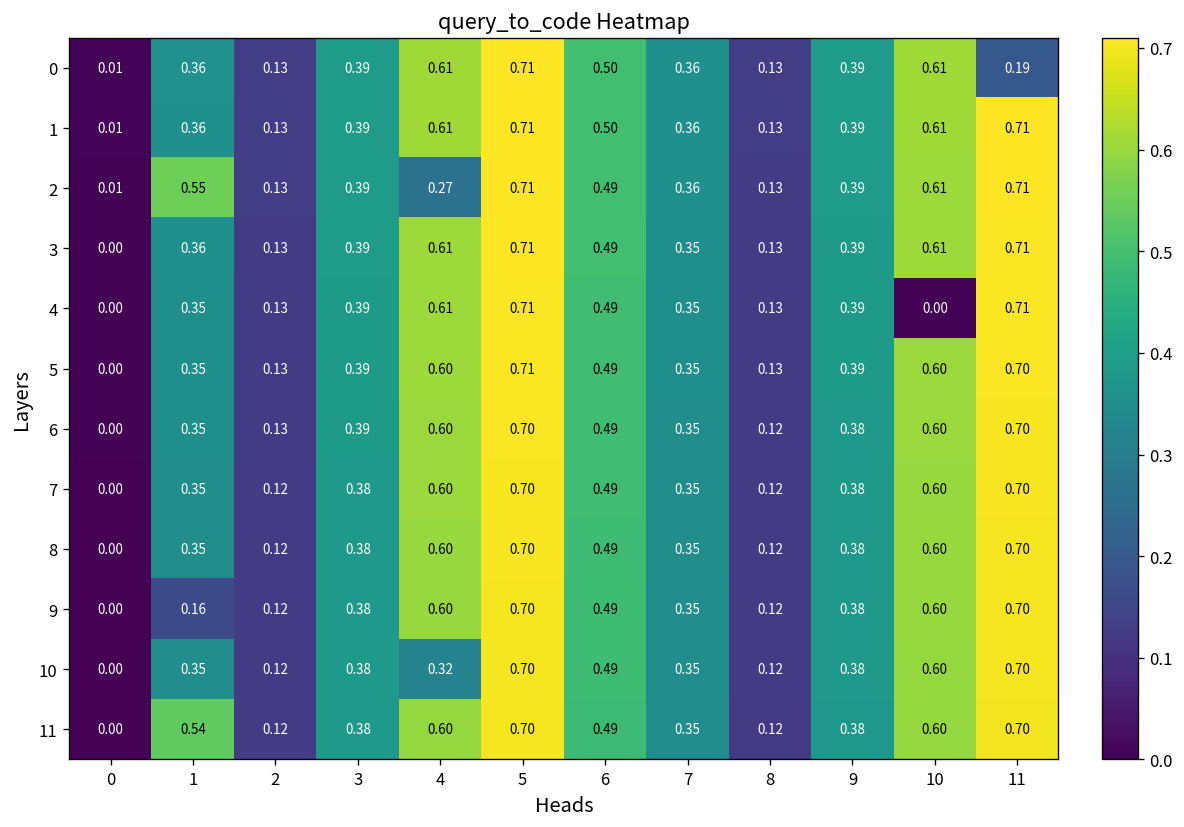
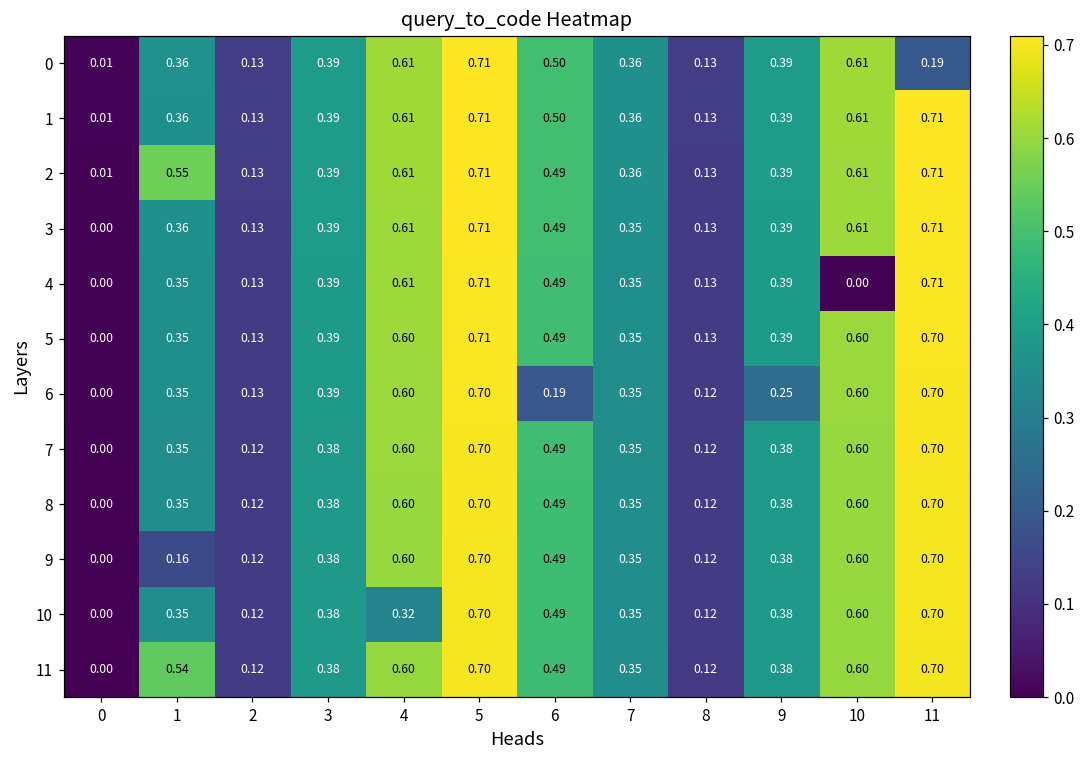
2, 4: 0.27 -> 0.61
6, 6: 0.49 -> 0.19
6, 9: 0.38 -> 0.25
